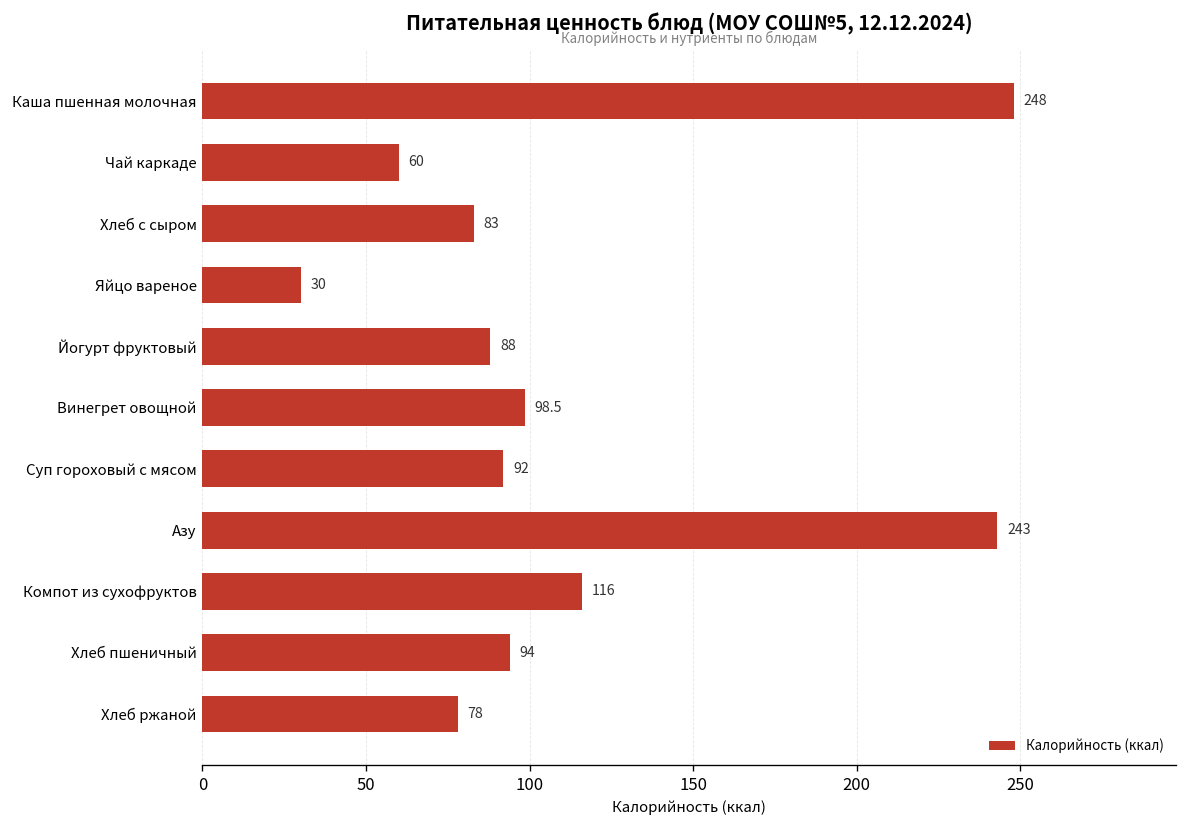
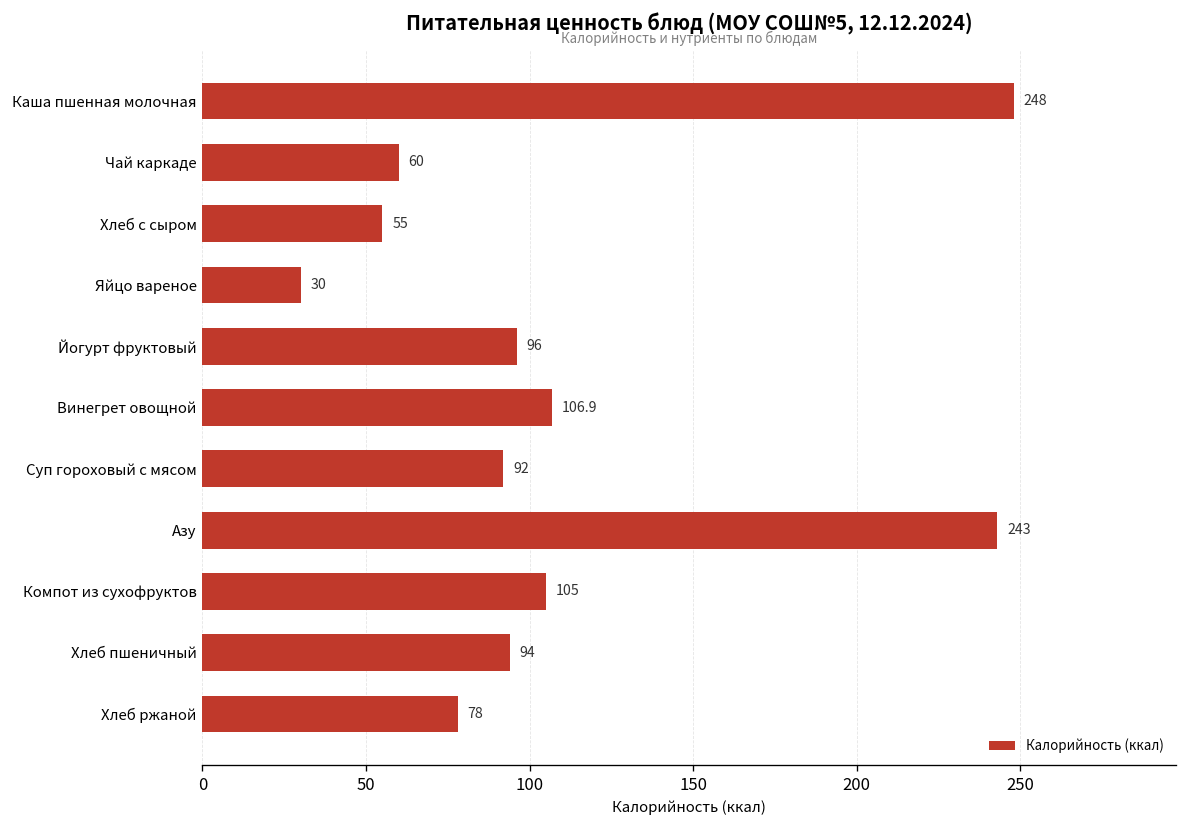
Хлеб с сыром: 83 -> 55
Йогурт фруктовый: 88 -> 96
Винегрет овощной: 98.5 -> 106.9
Компот из сухофруктов: 116 -> 105
